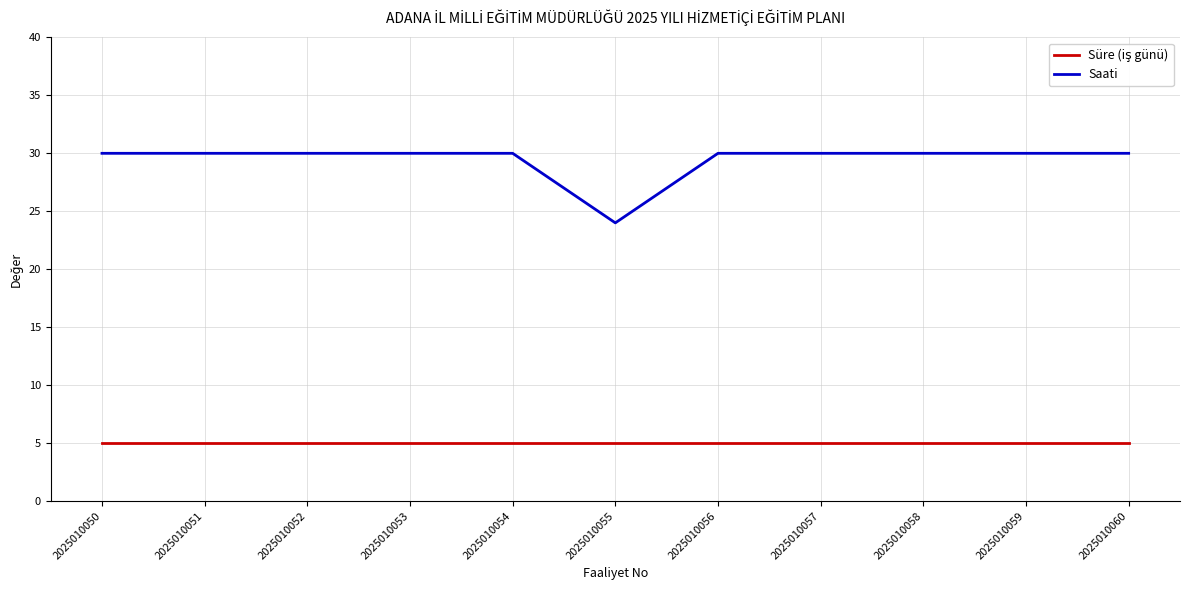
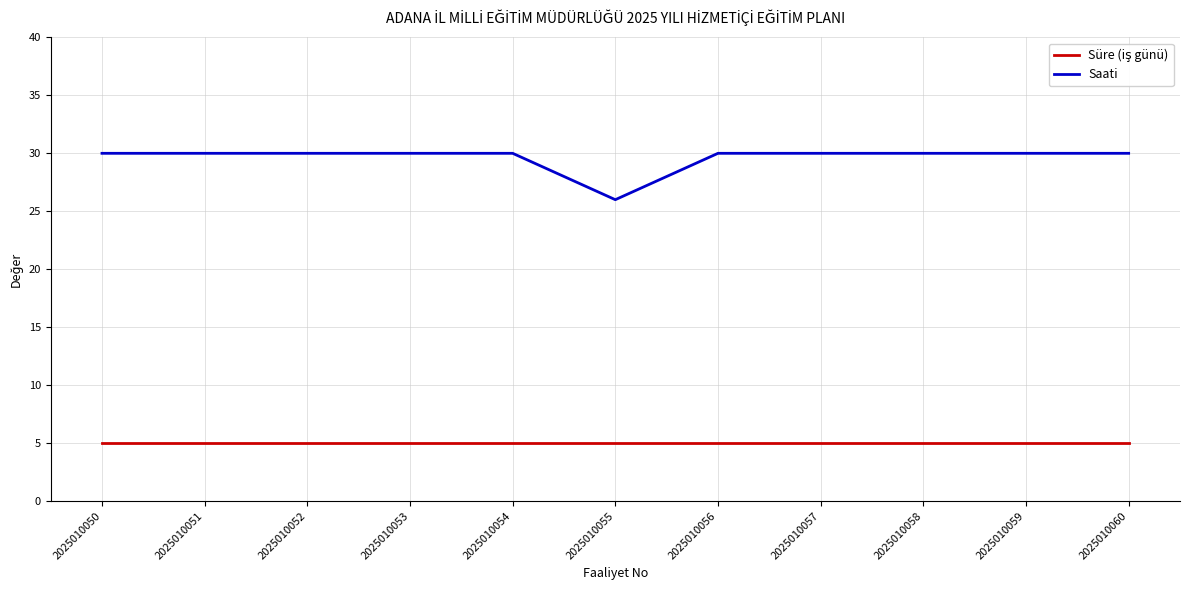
Saati, 2025010055: 24 -> 26
